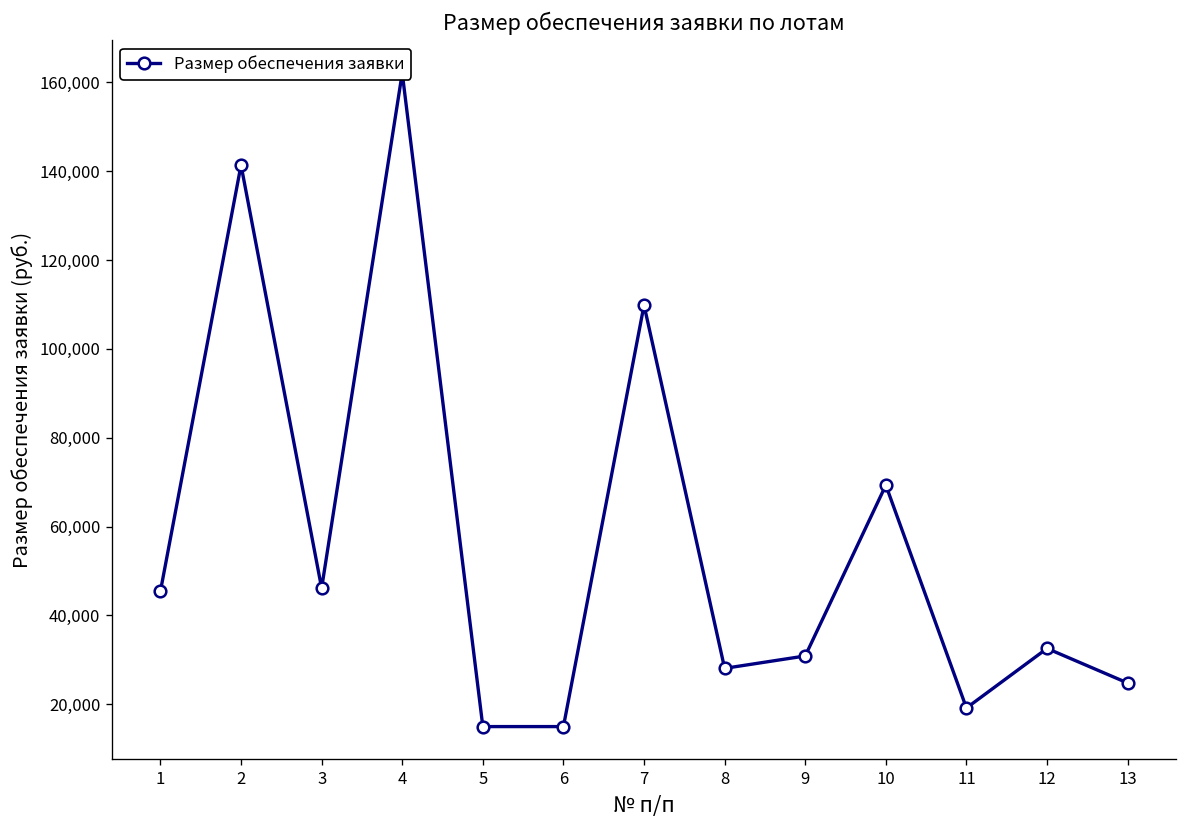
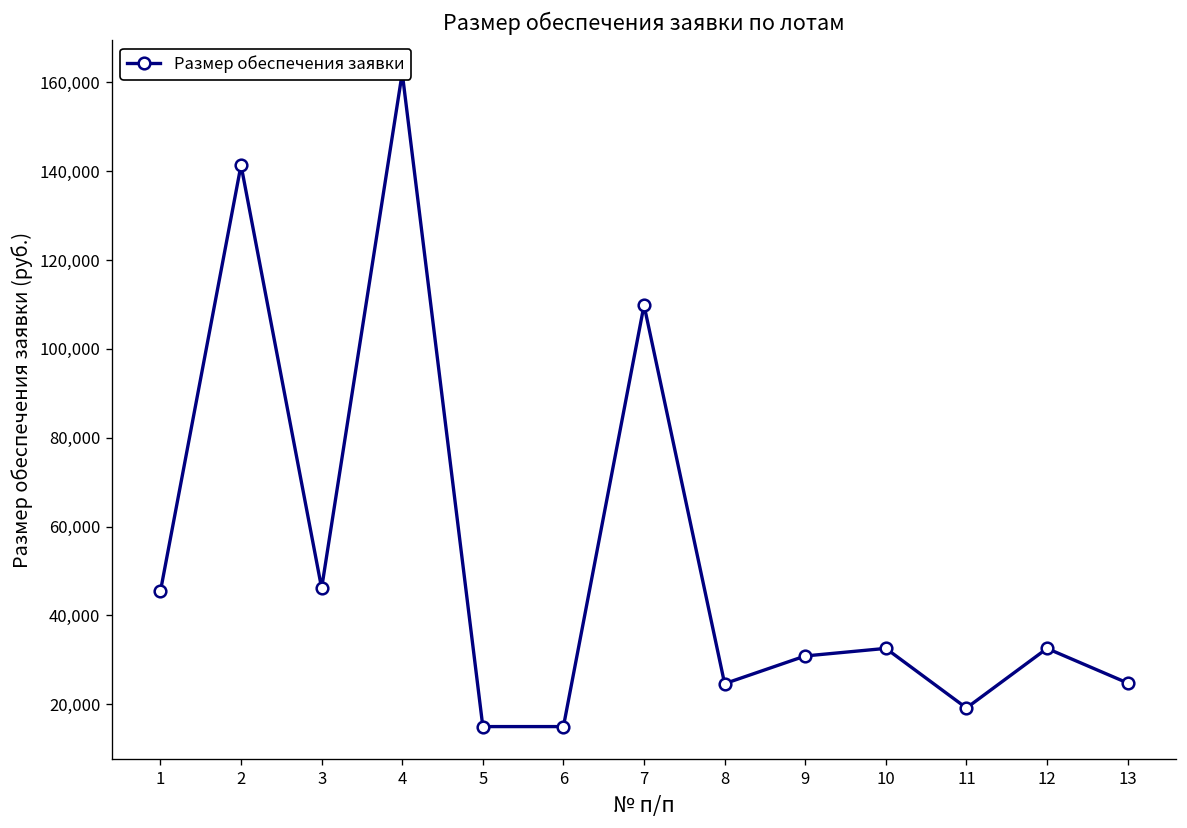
8: 28,000 -> 25,000
10: 69,000 -> 33,000
